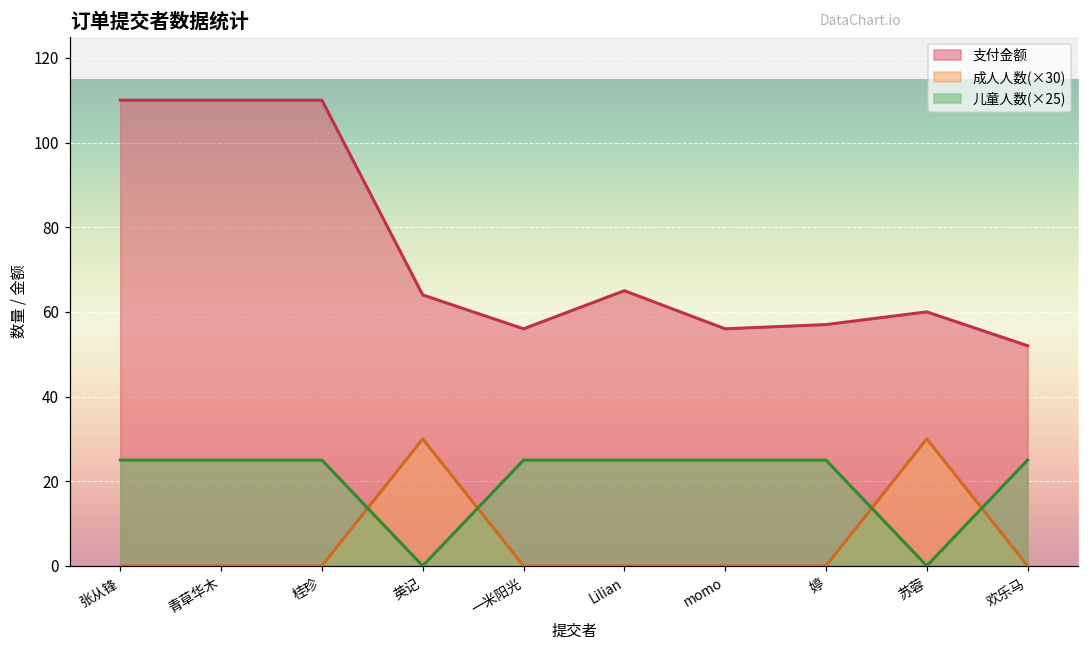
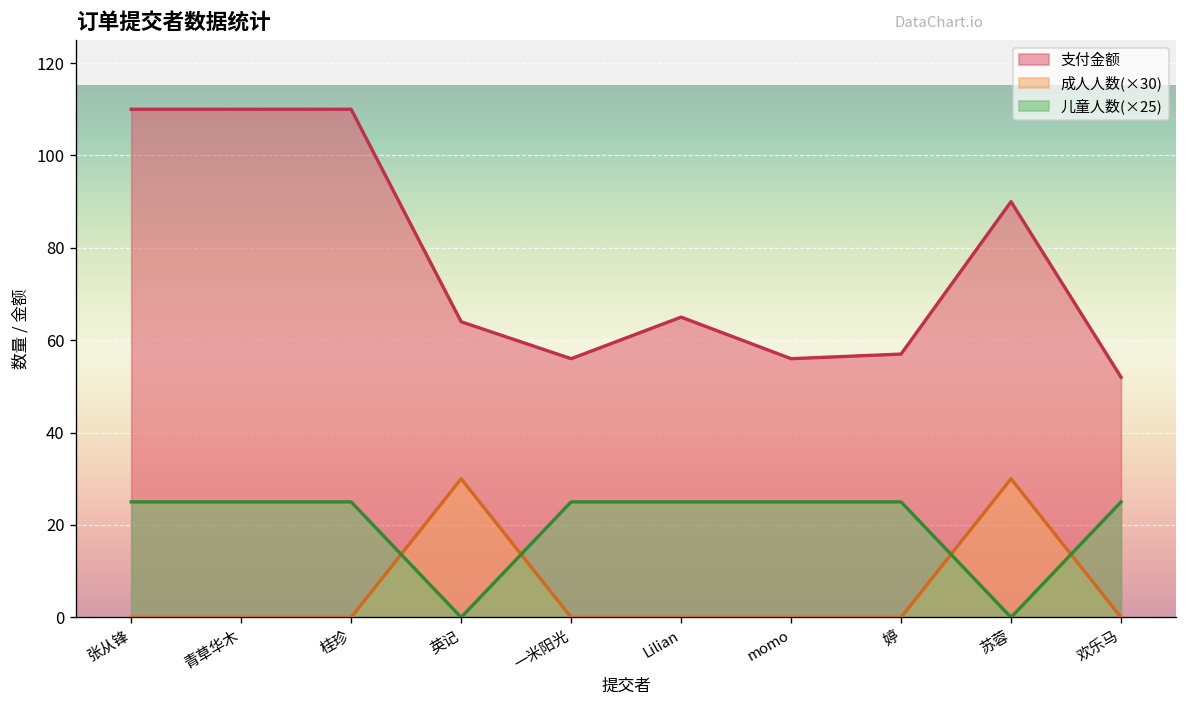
支付金额, 苏蓉: 60 -> 90
